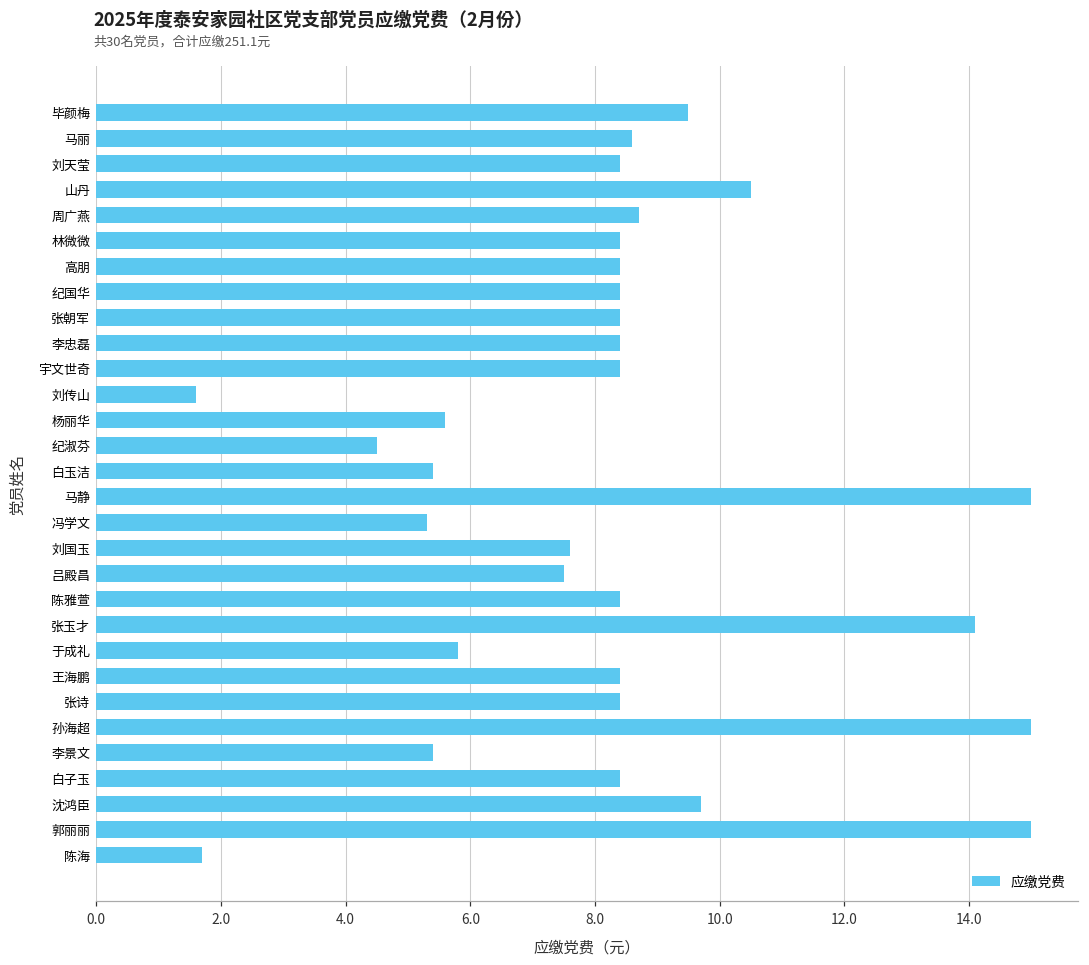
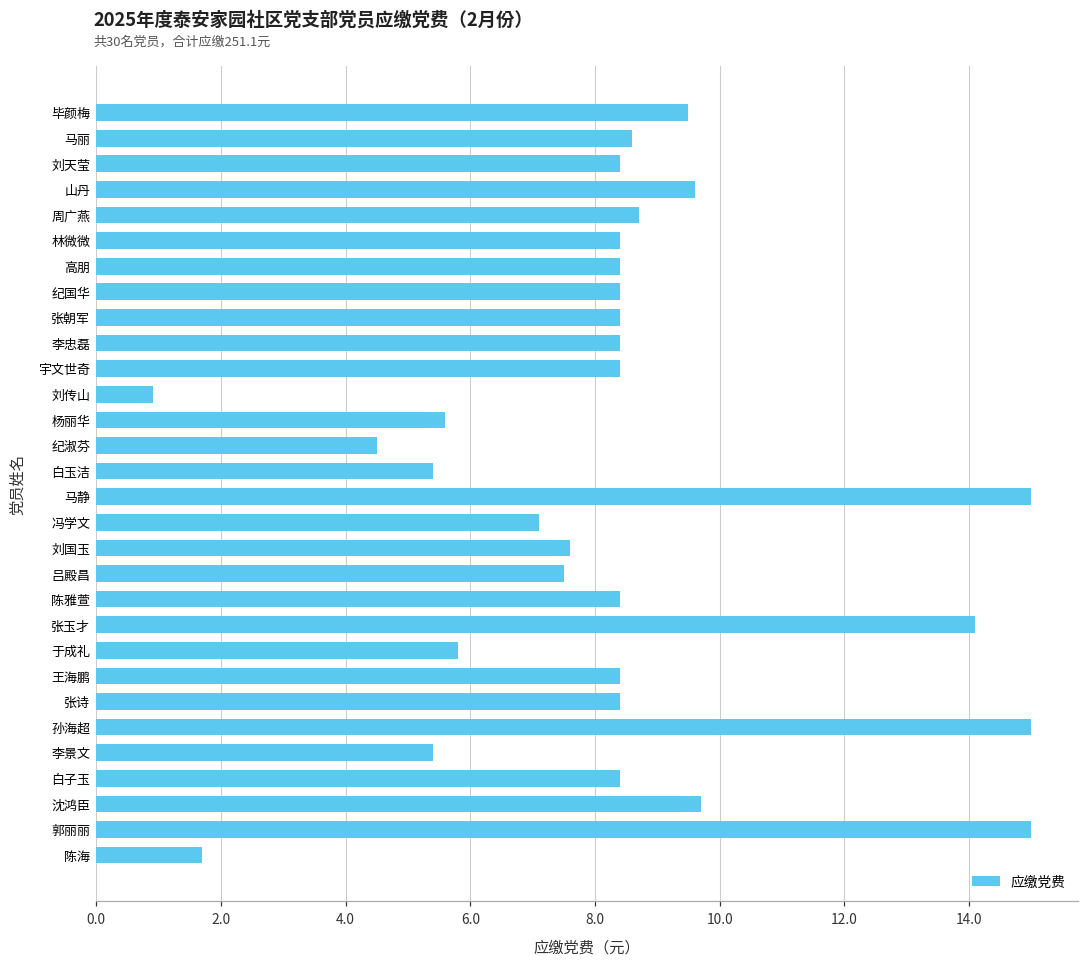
山丹: 10.5 -> 9.6
刘传山: 1.6 -> 0.9
冯学文: 5.3 -> 7.1
